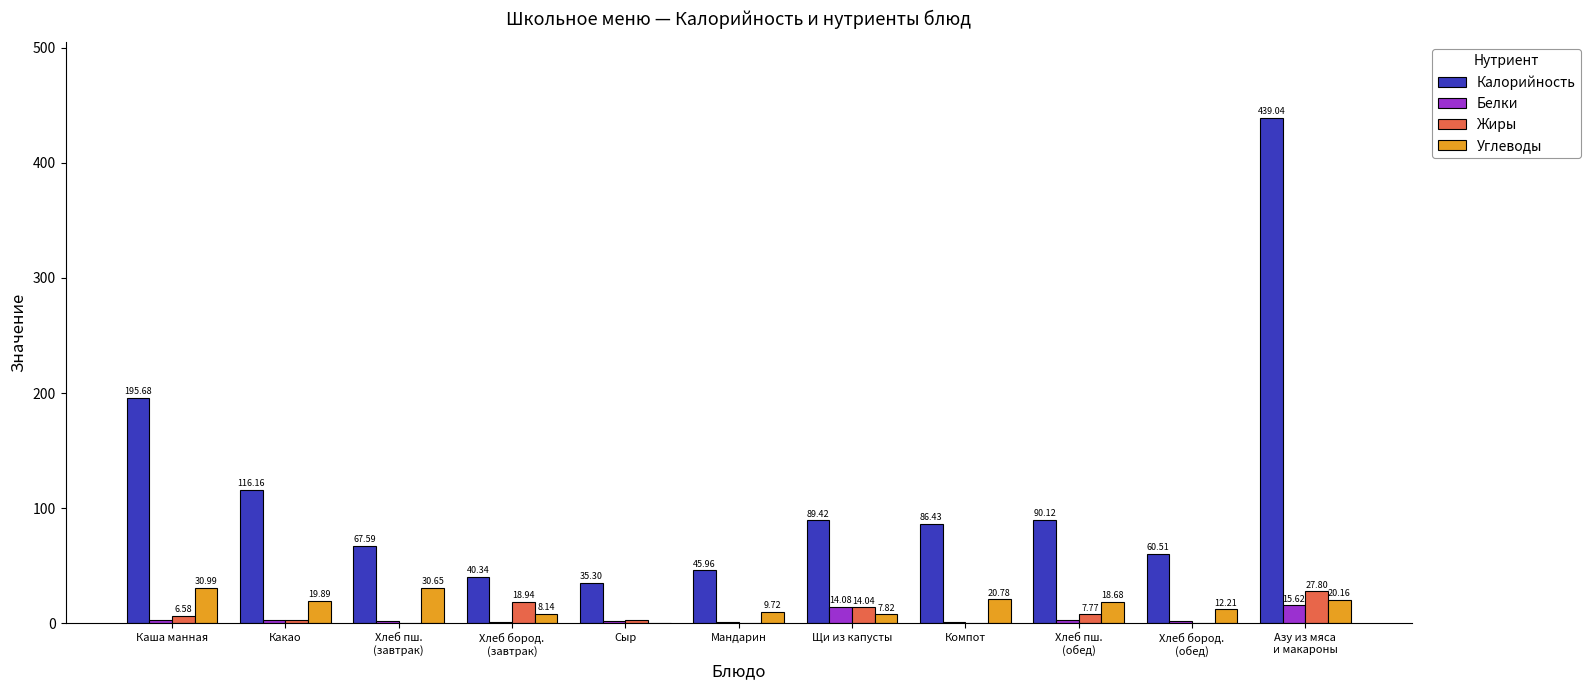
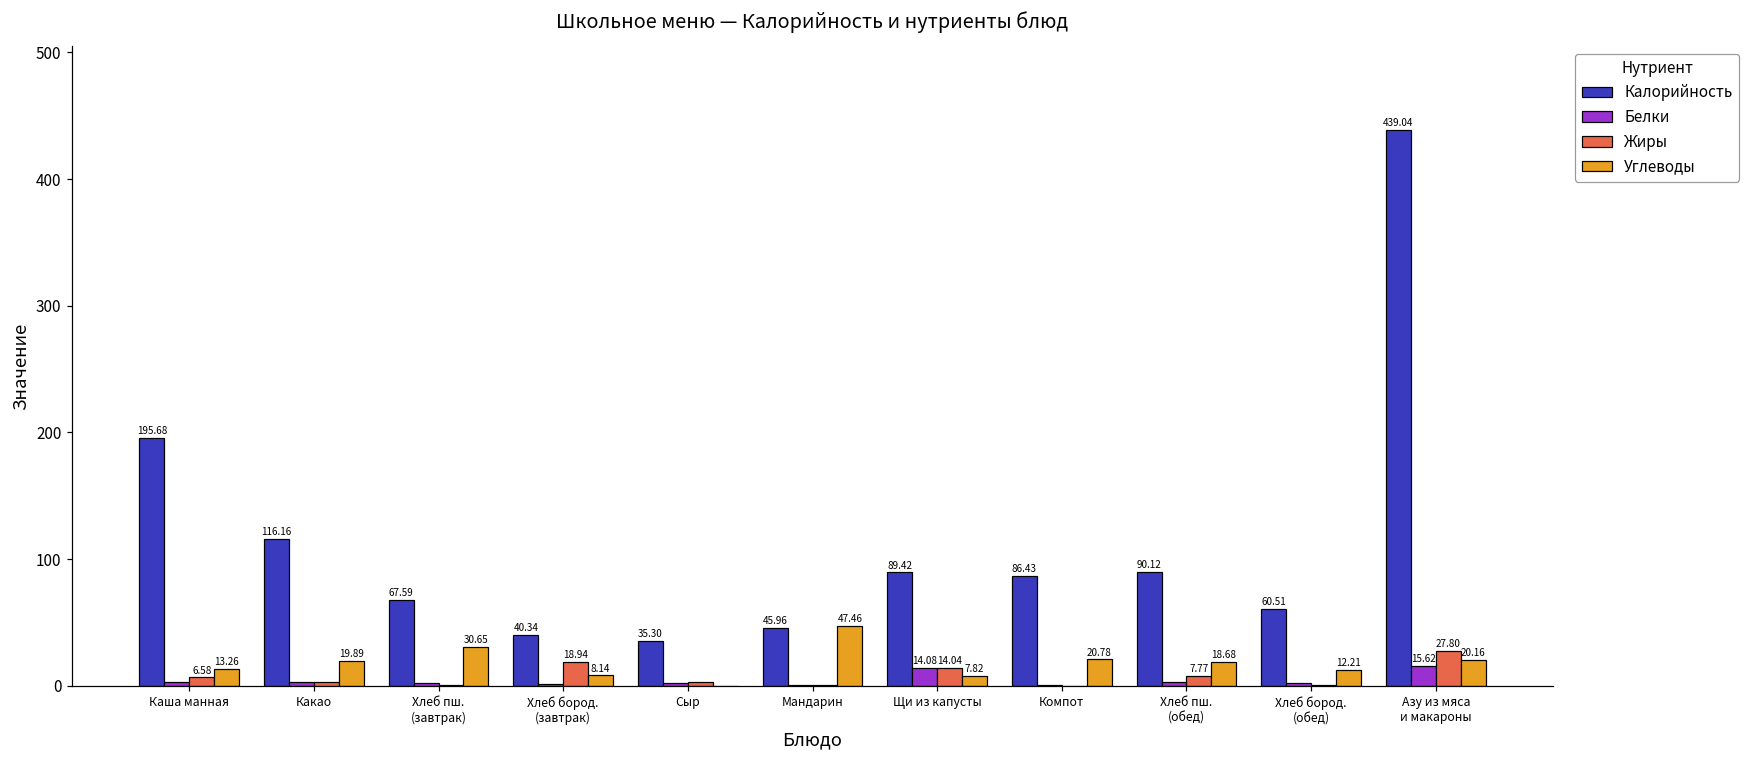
Углеводы, Каша манная: 30.99 -> 13.26
Углеводы, Мандарин: 9.72 -> 47.46
